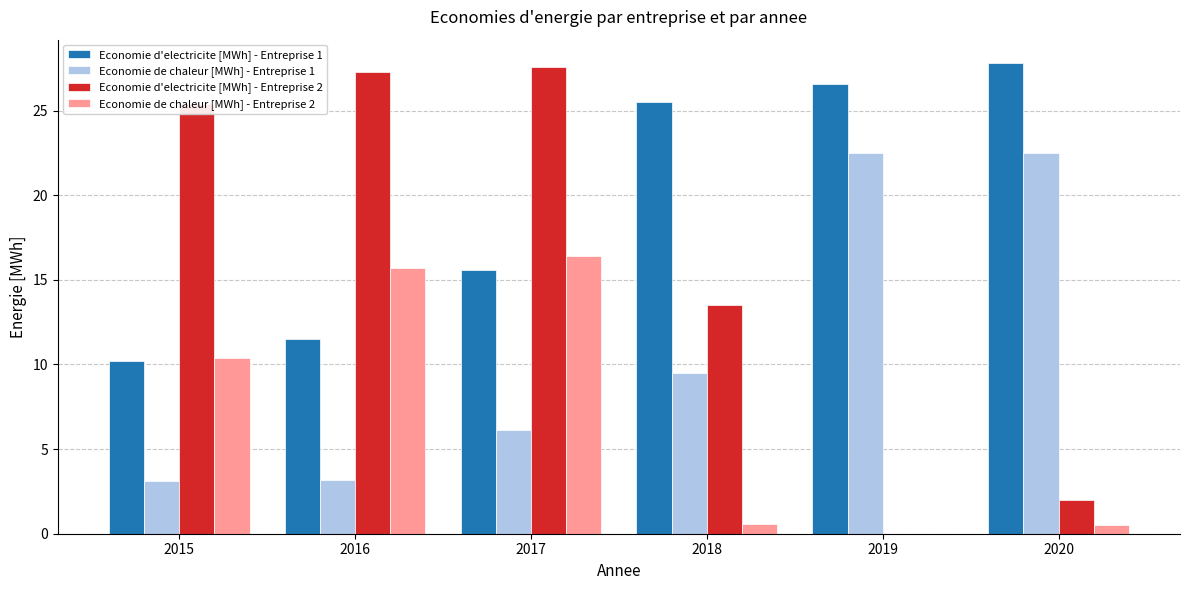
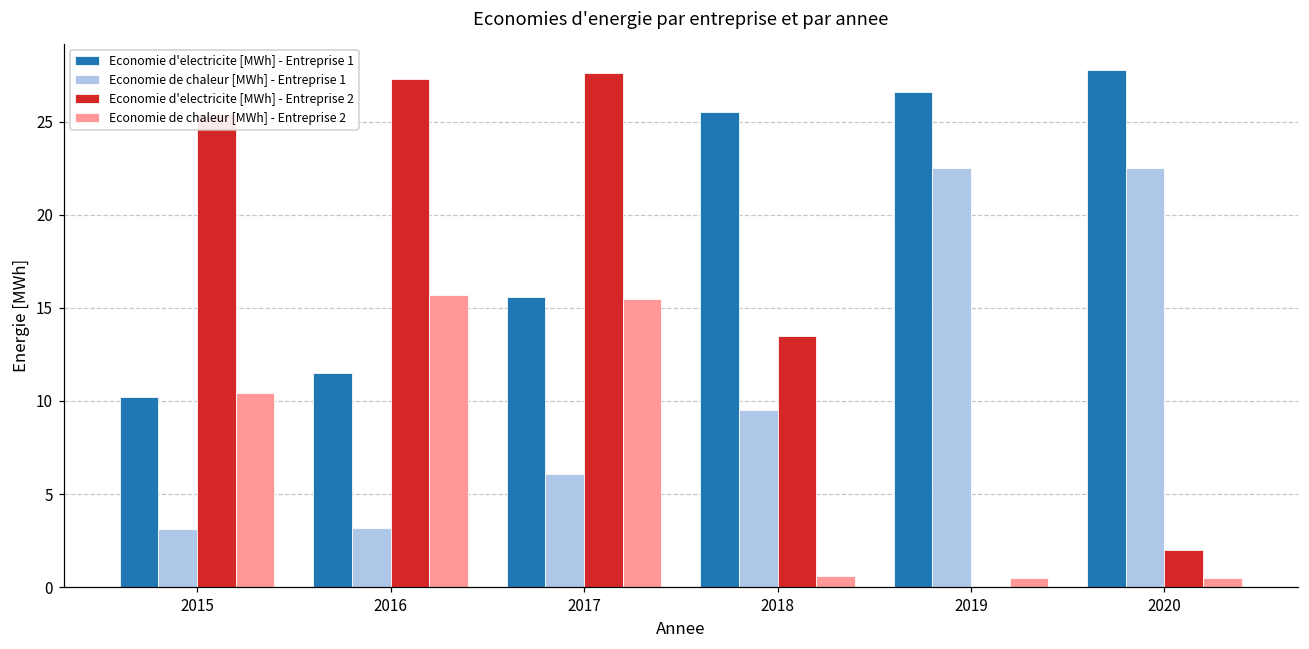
Economie de chaleur [MWh] - Entreprise 2, 2017: 16.4 -> 15.5
Economie de chaleur [MWh] - Entreprise 2, 2019: 0.0 -> 0.5
